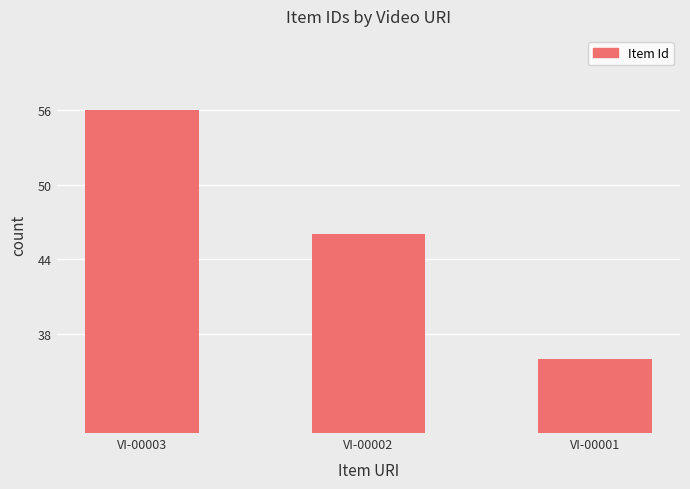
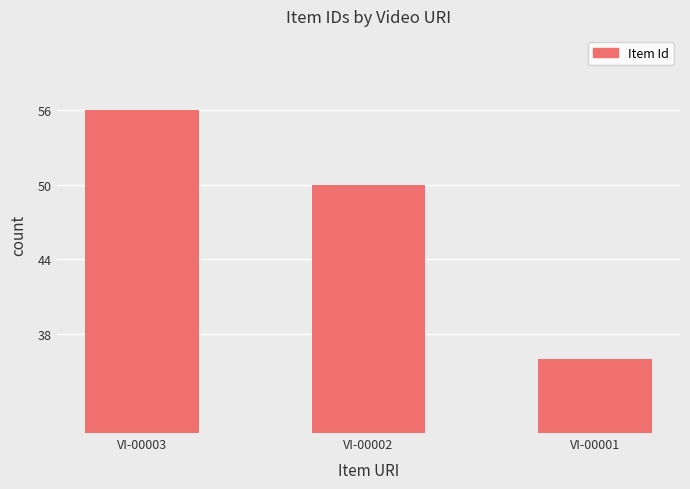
VI-00002: 46 -> 50
